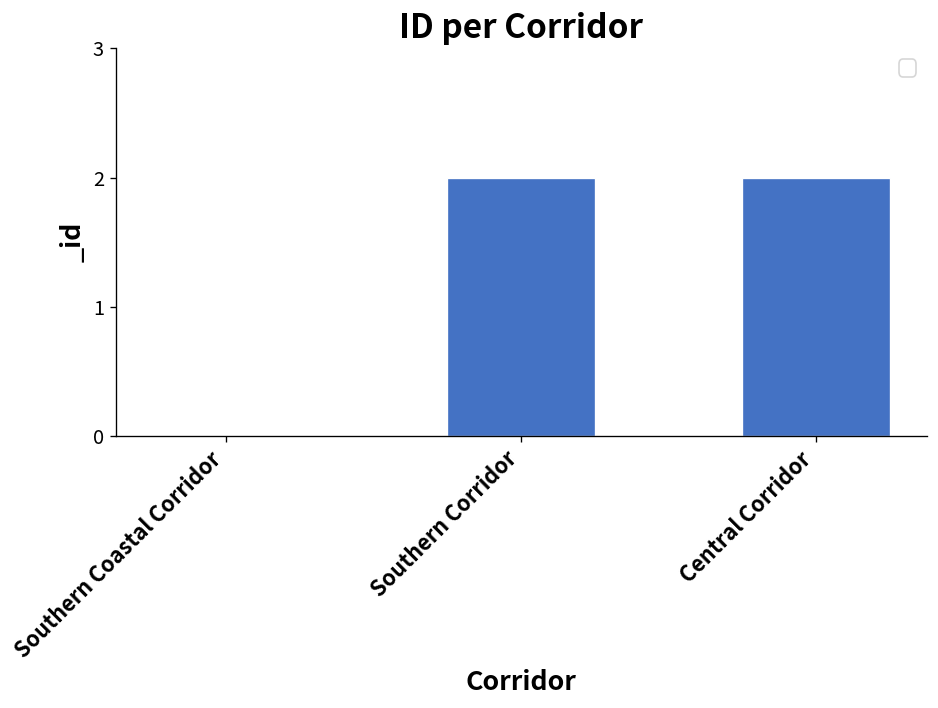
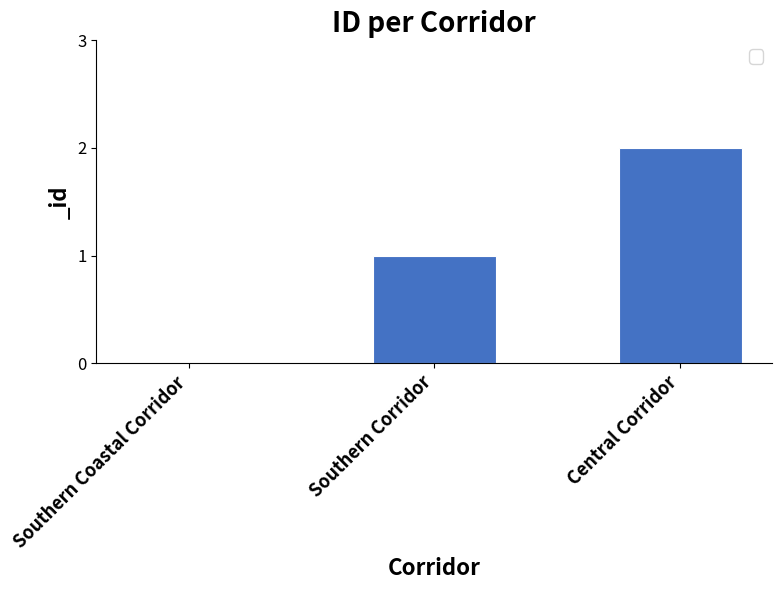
Southern Corridor: 2 -> 1
